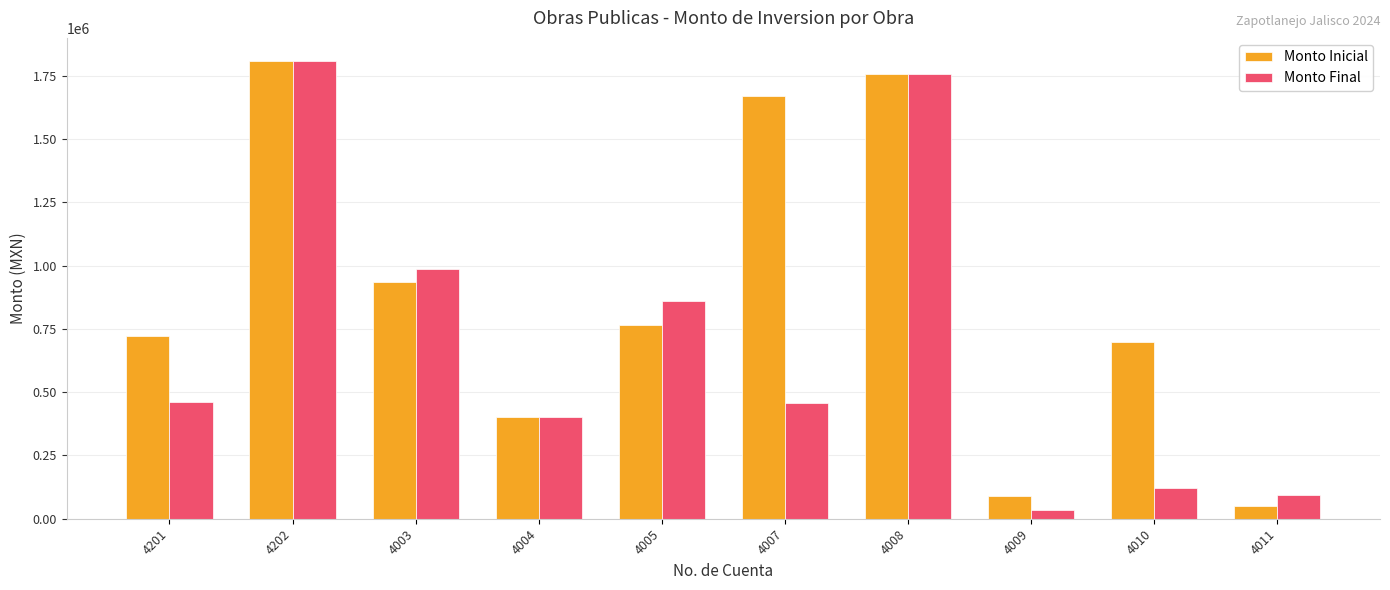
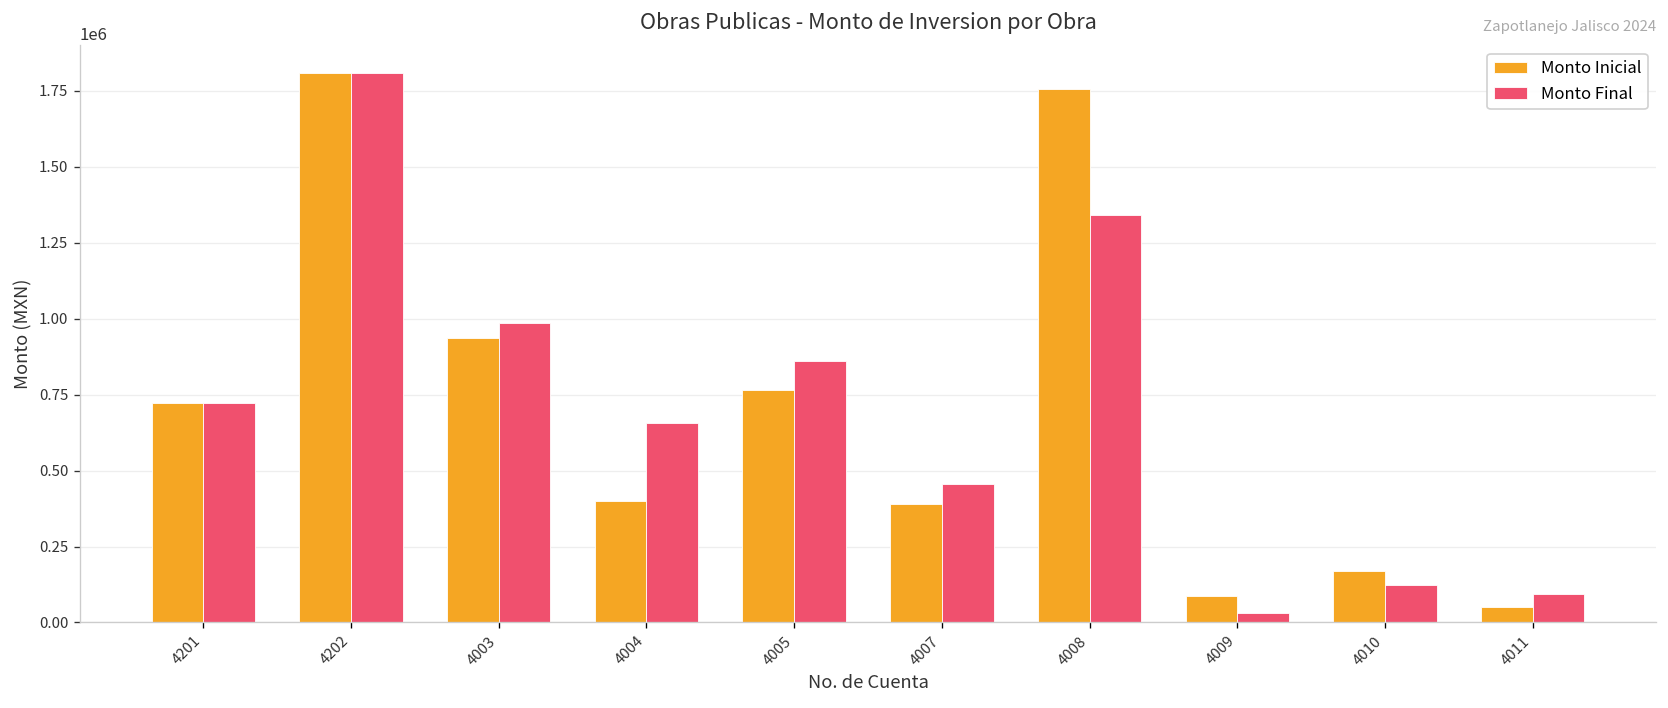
Monto Final, 4201: 460000 -> 720000
Monto Final, 4004: 400000 -> 660000
Monto Inicial, 4007: 1670000 -> 390000
Monto Final, 4008: 1760000 -> 1340000
Monto Inicial, 4010: 700000 -> 170000
